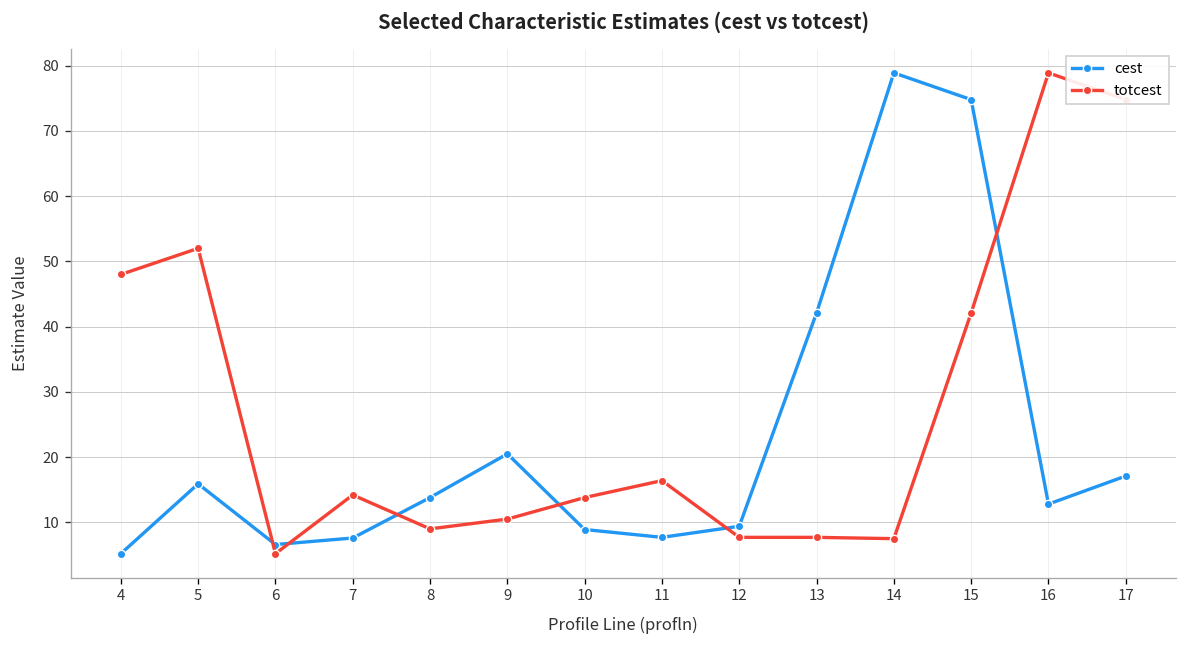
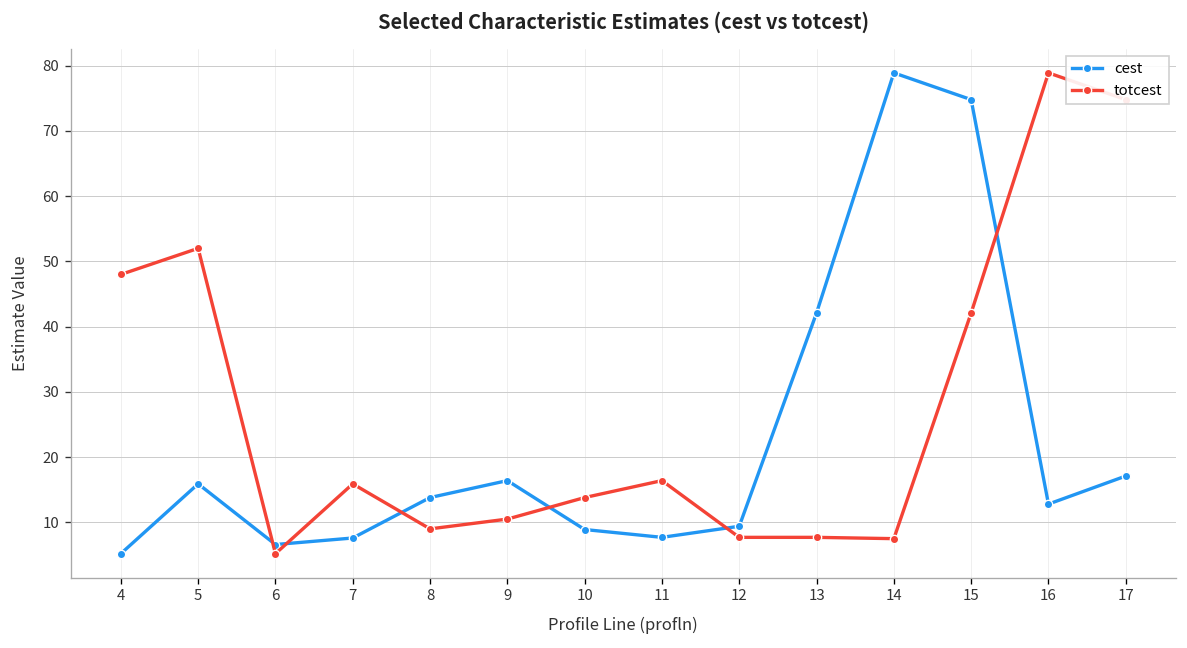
totcest, 7: 14 -> 16
cest, 9: 21 -> 16
